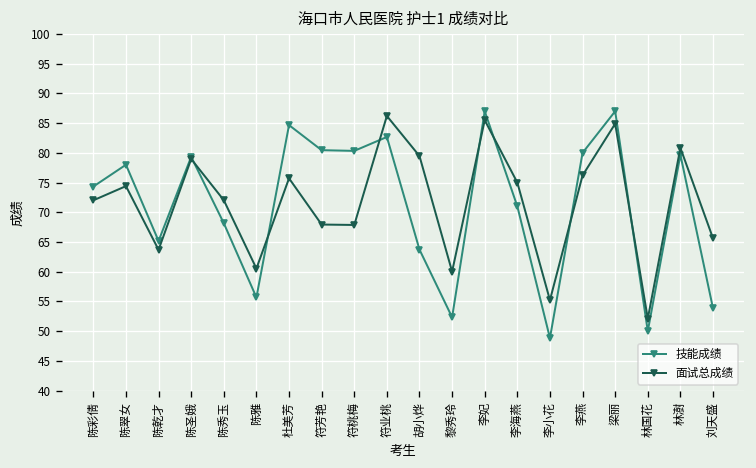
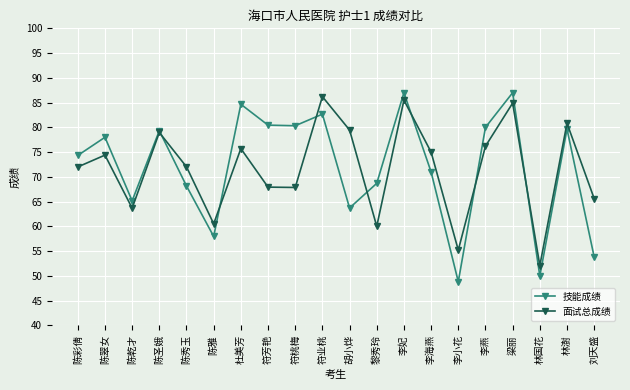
技能成绩, 陈雅: 56 -> 58
技能成绩, 黎秀玲: 52 -> 69
